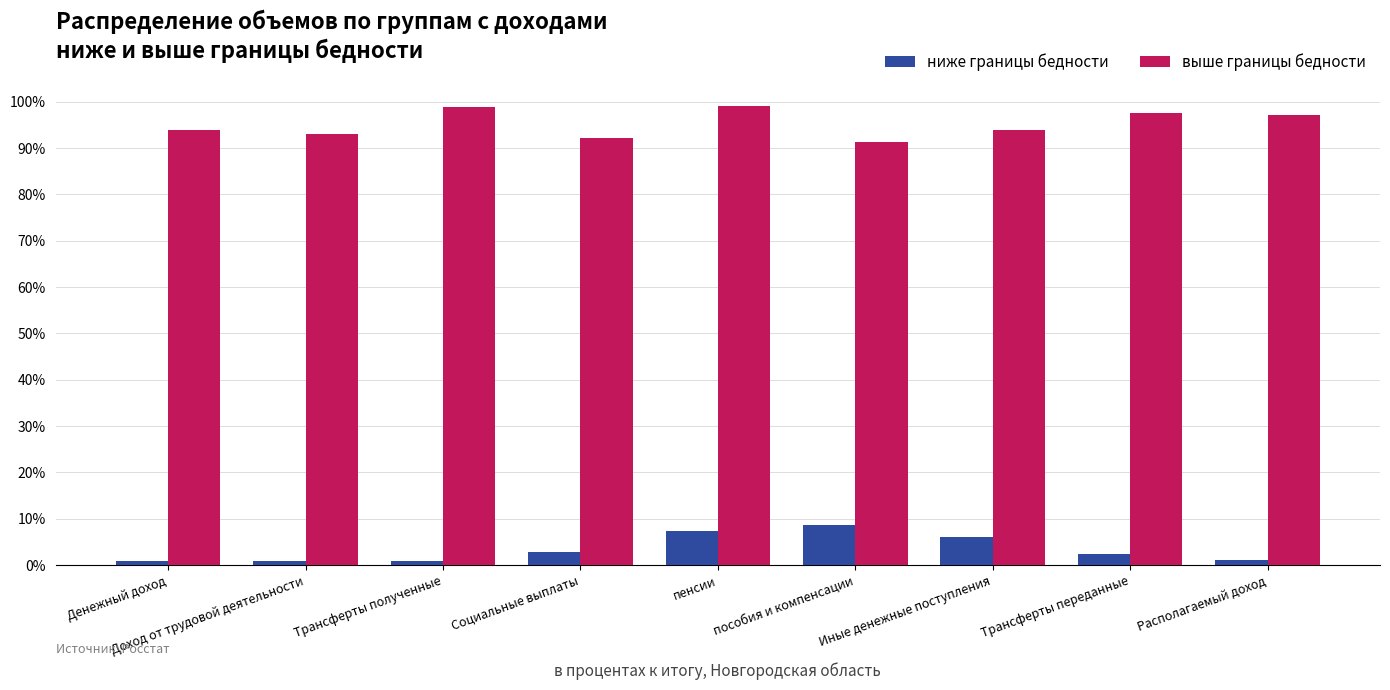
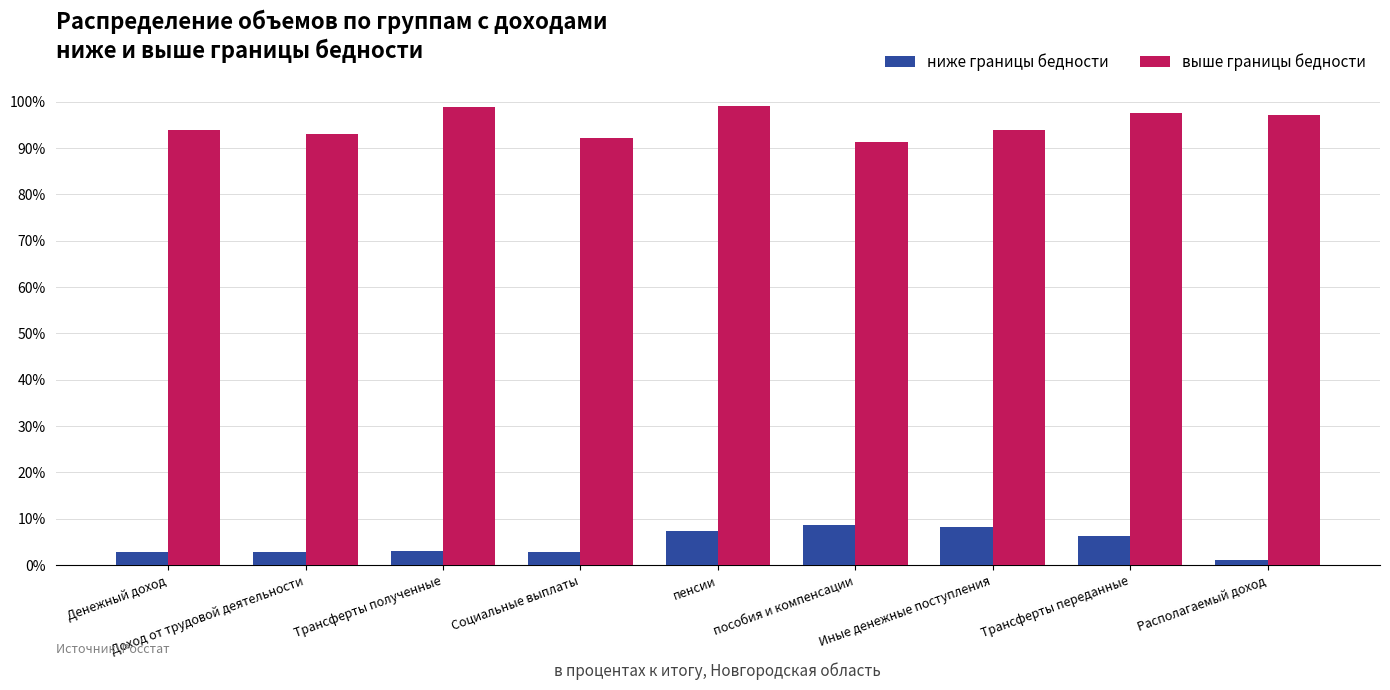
ниже границы бедности, Денежный доход: 1% -> 3%
ниже границы бедности, Доход от трудовой деятельности: 1% -> 3%
ниже границы бедности, Трансферты полученные: 1% -> 3%
ниже границы бедности, Иные денежные поступления: 6% -> 8%
ниже границы бедности, Трансферты переданные: 2% -> 6%
